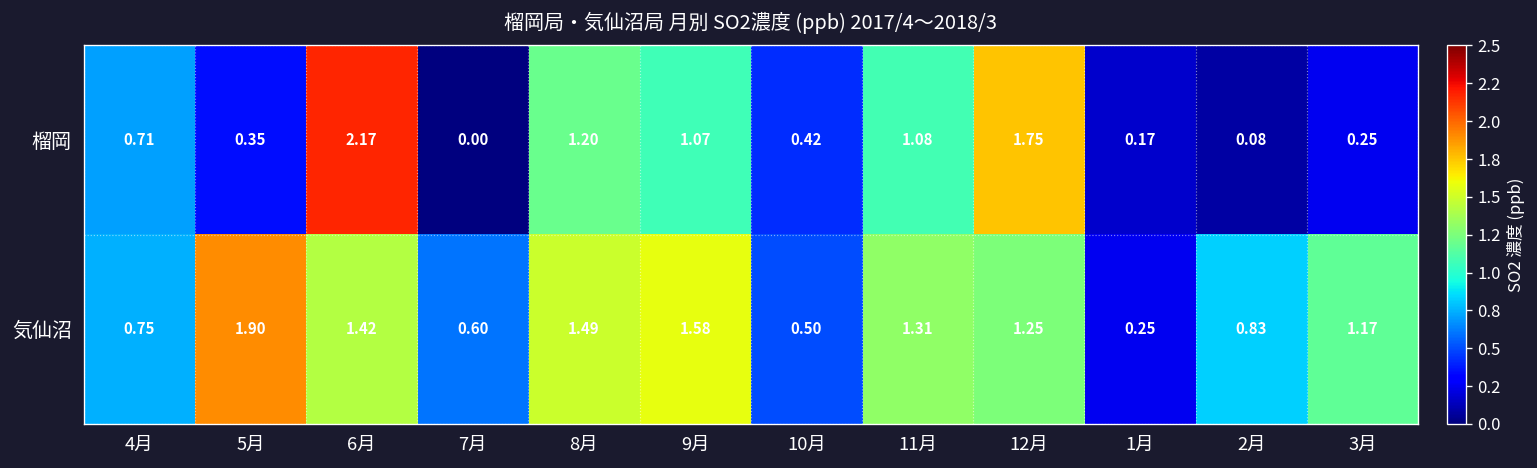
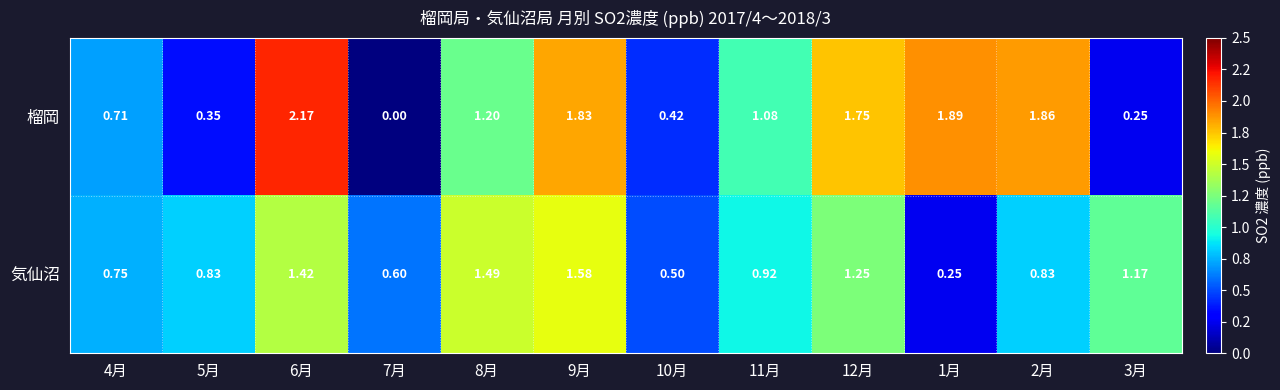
榴岡, 9月: 1.07 -> 1.83
榴岡, 1月: 0.17 -> 1.89
榴岡, 2月: 0.08 -> 1.86
気仙沼, 5月: 1.90 -> 0.83
気仙沼, 11月: 1.31 -> 0.92
